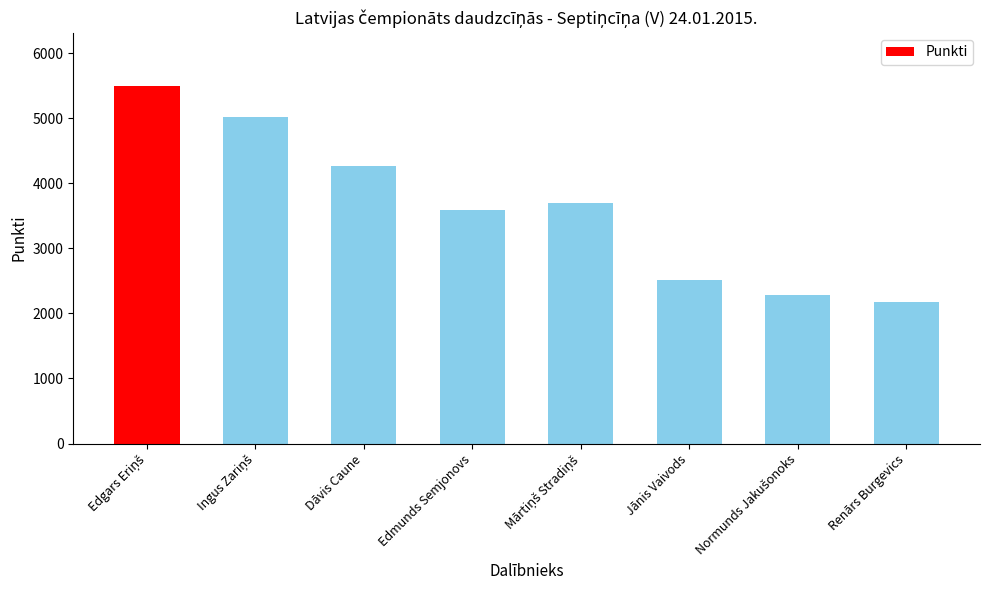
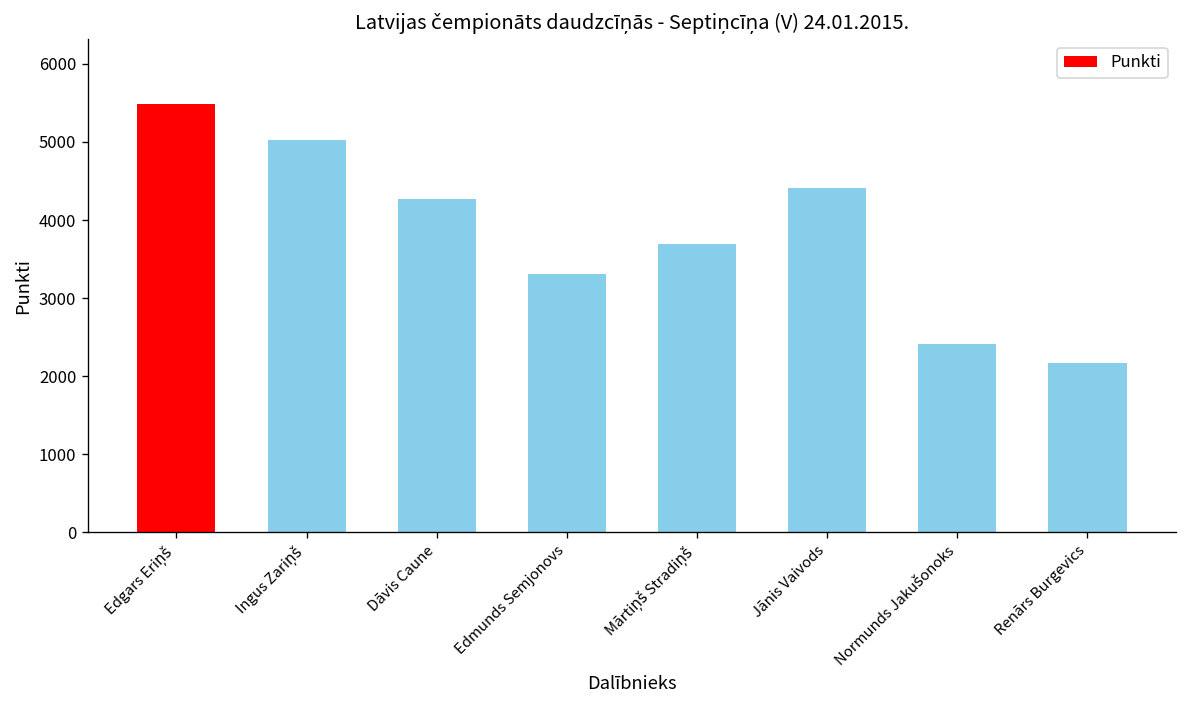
Edmunds Semjonovs: 3600 -> 3300
Jānis Vaivods: 2500 -> 4400
Normunds Jakušonoks: 2300 -> 2400
